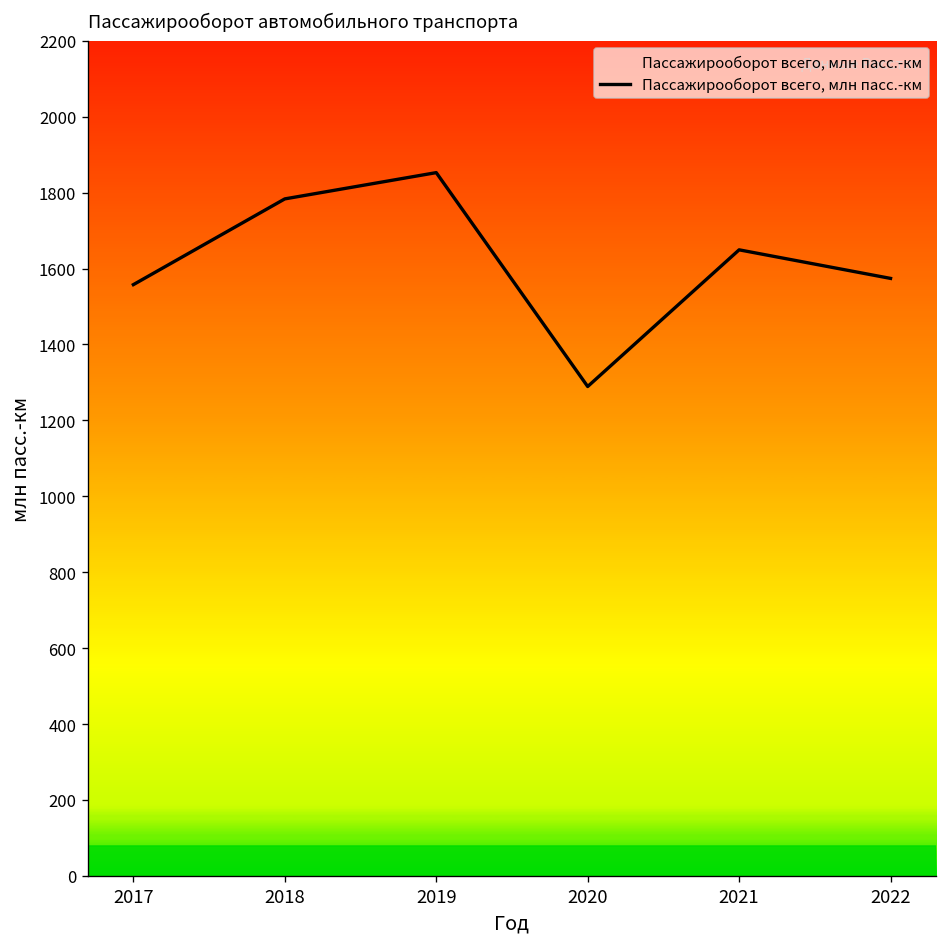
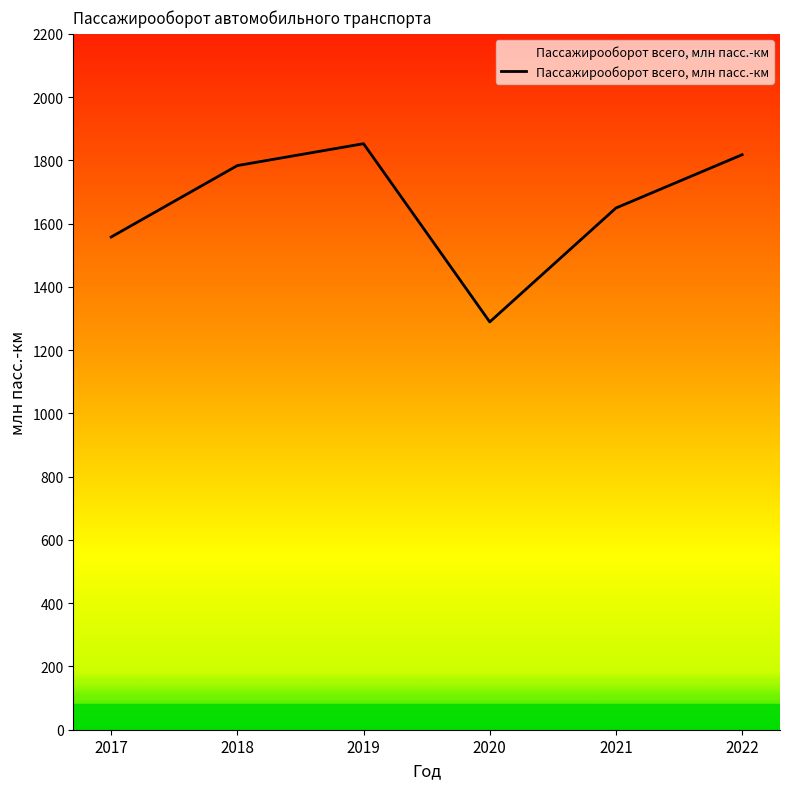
2022: 1570 -> 1820
